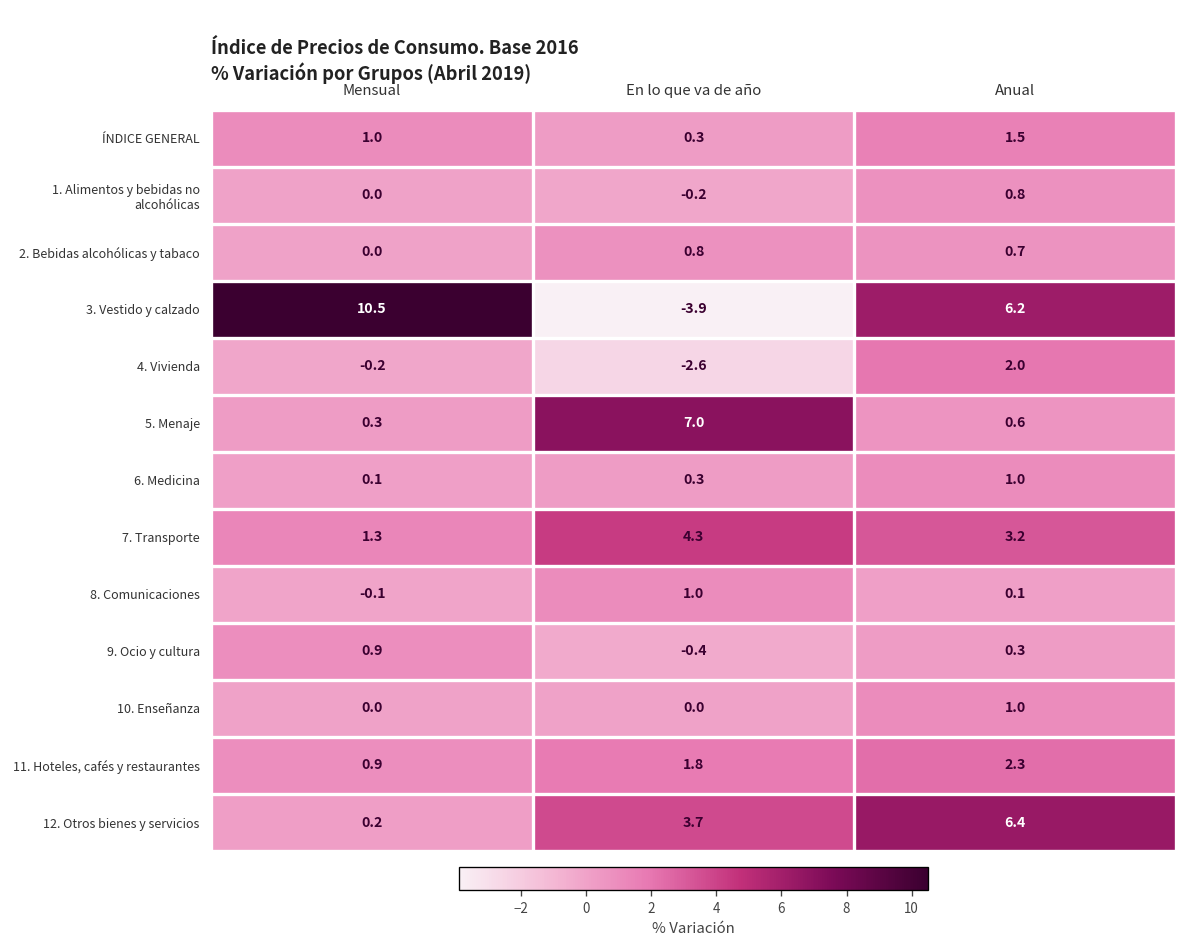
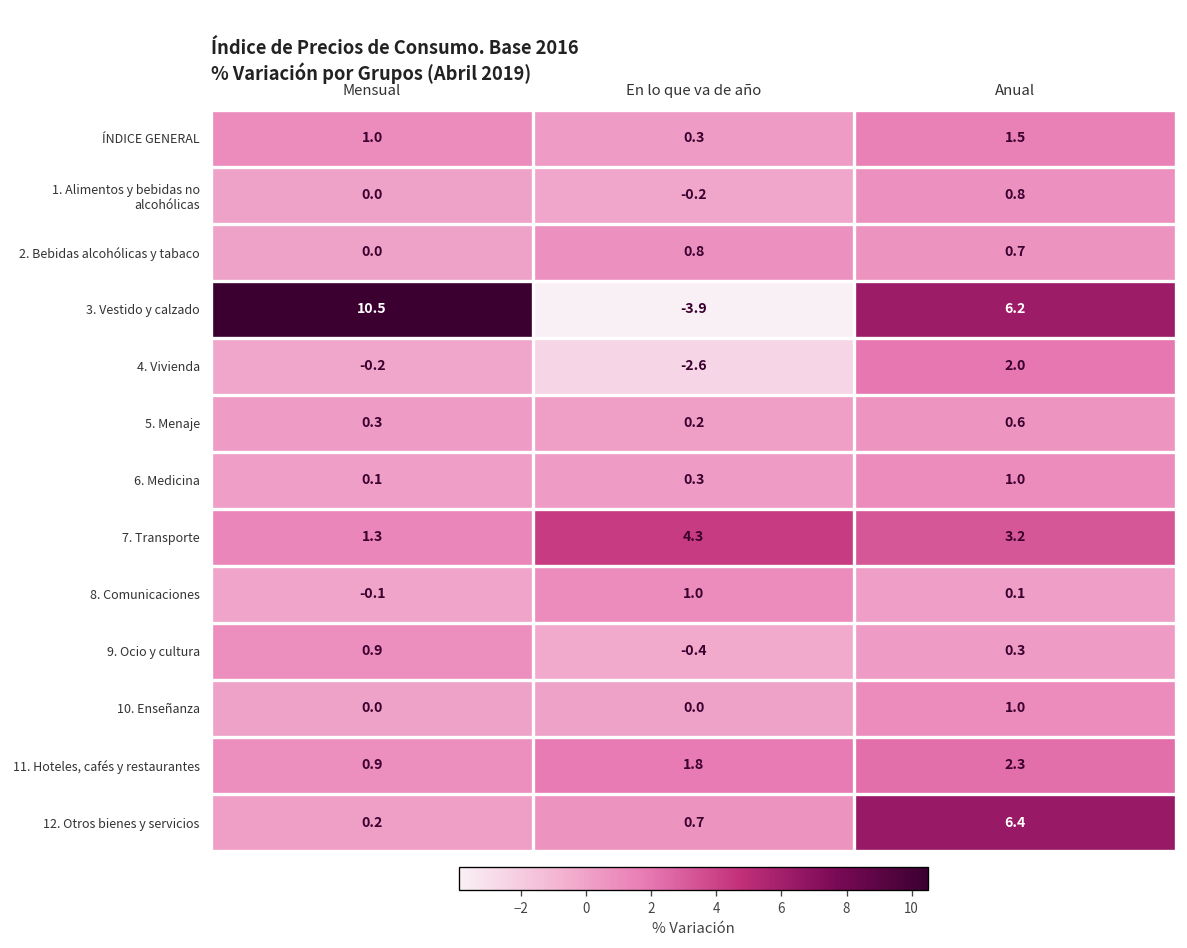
5. Menaje, En lo que va de año: 7.0 -> 0.2
12. Otros bienes y servicios, En lo que va de año: 3.7 -> 0.7
